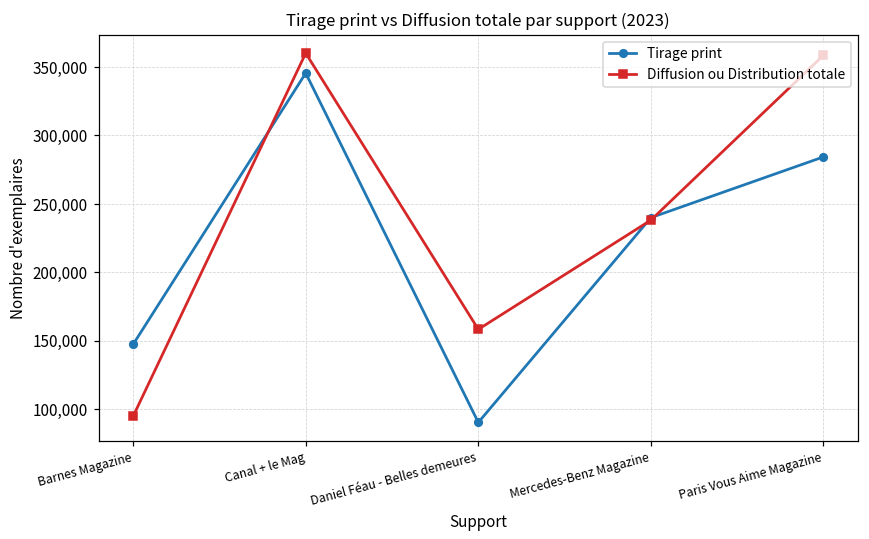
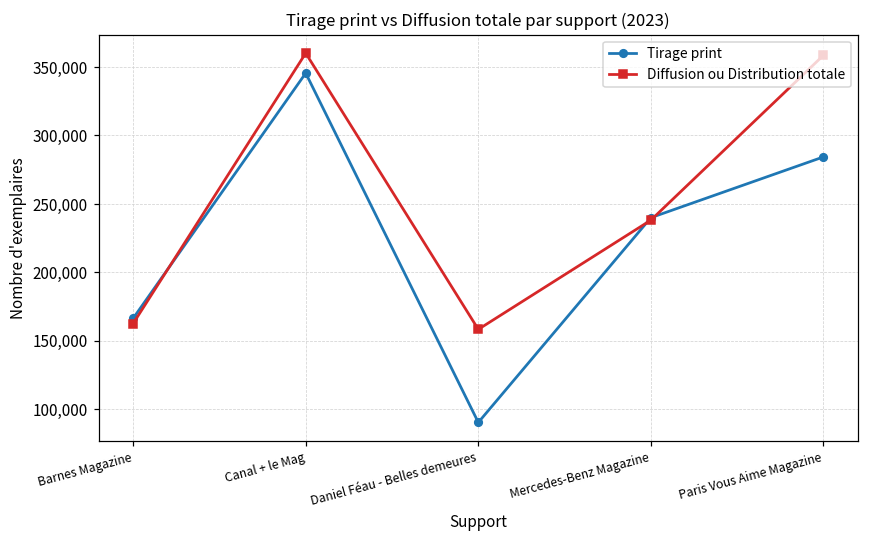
Tirage print, Barnes Magazine: 148,000 -> 166,000
Diffusion ou Distribution totale, Barnes Magazine: 95,000 -> 163,000
